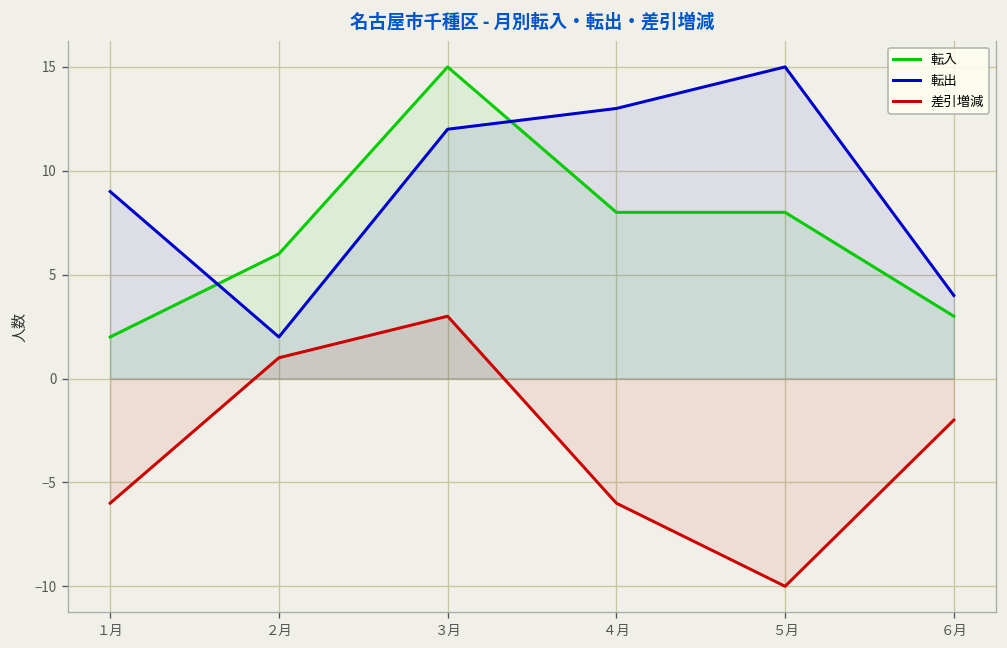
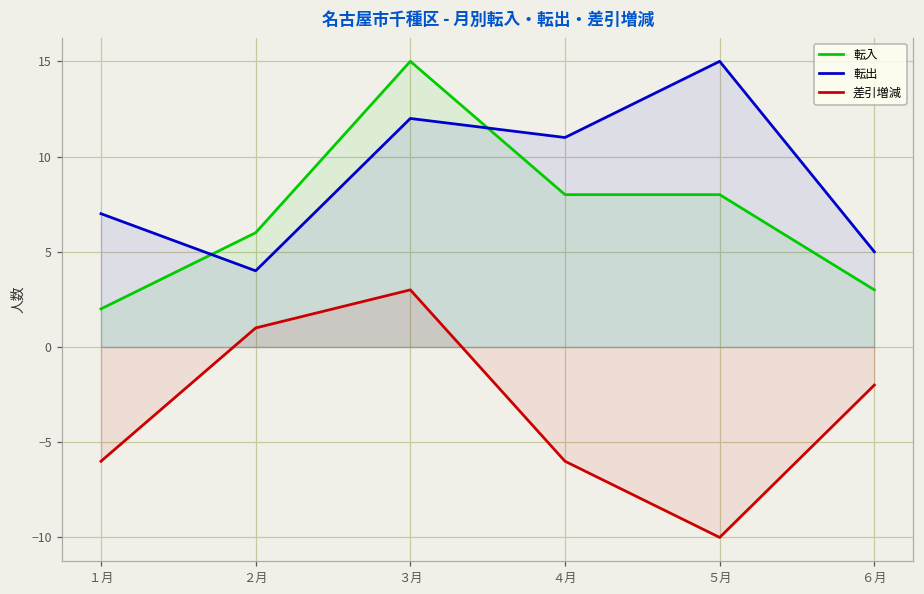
転出, １月: 9 -> 7
転出, ２月: 2 -> 4
転出, ４月: 13 -> 11
転出, ６月: 4 -> 5
